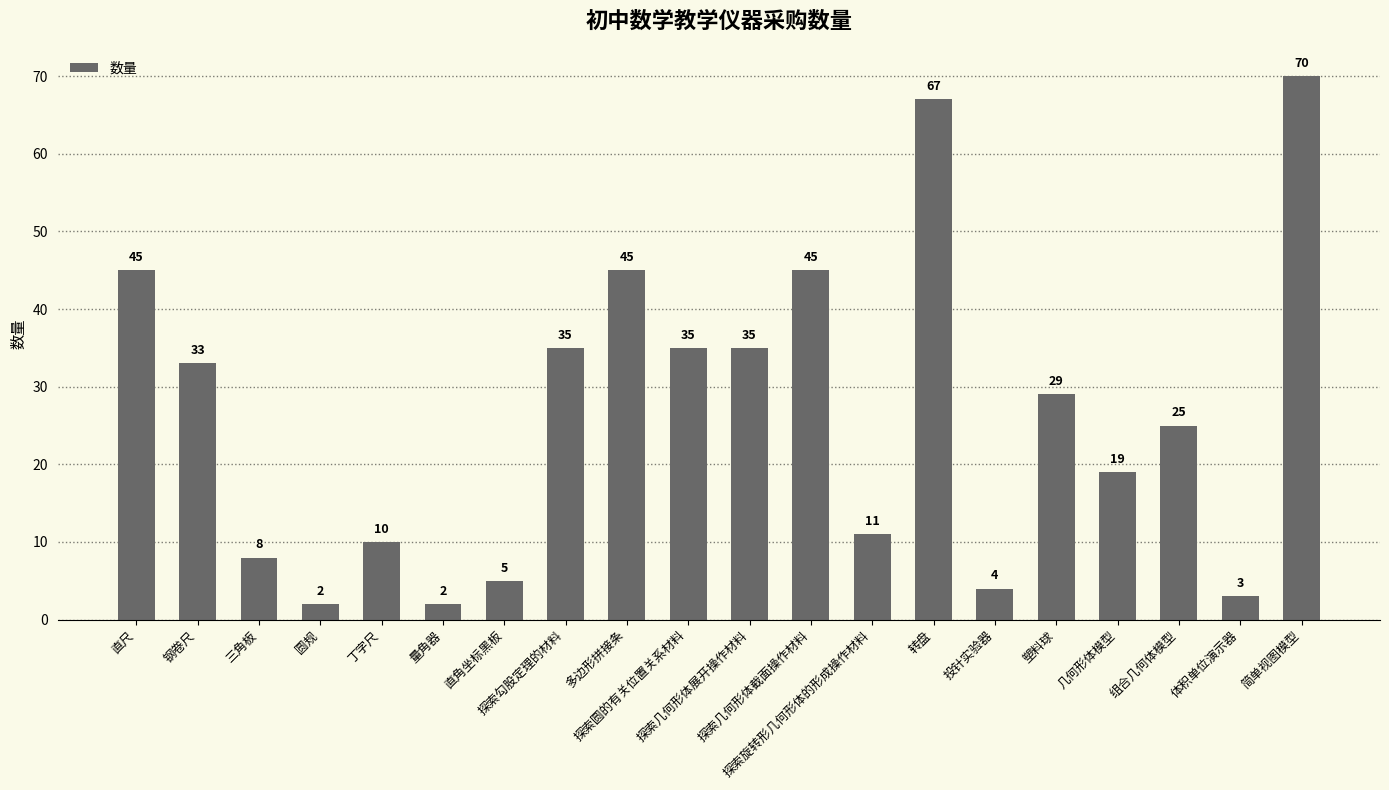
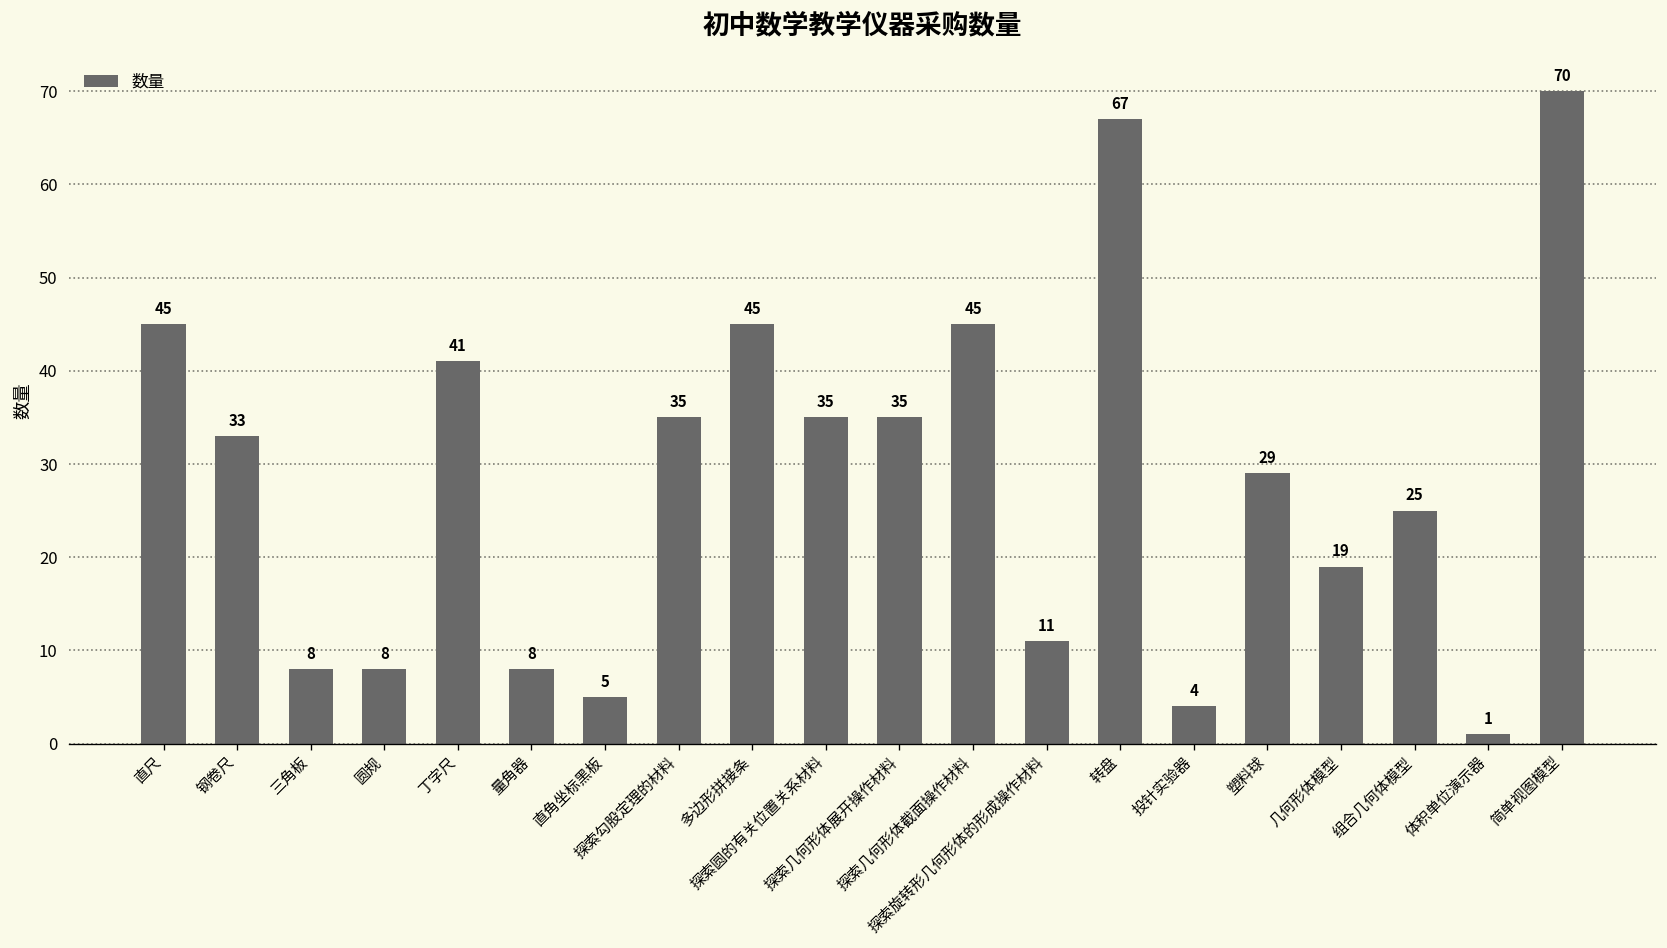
圆规: 2 -> 8
丁字尺: 10 -> 41
量角器: 2 -> 8
体积单位演示器: 3 -> 1
